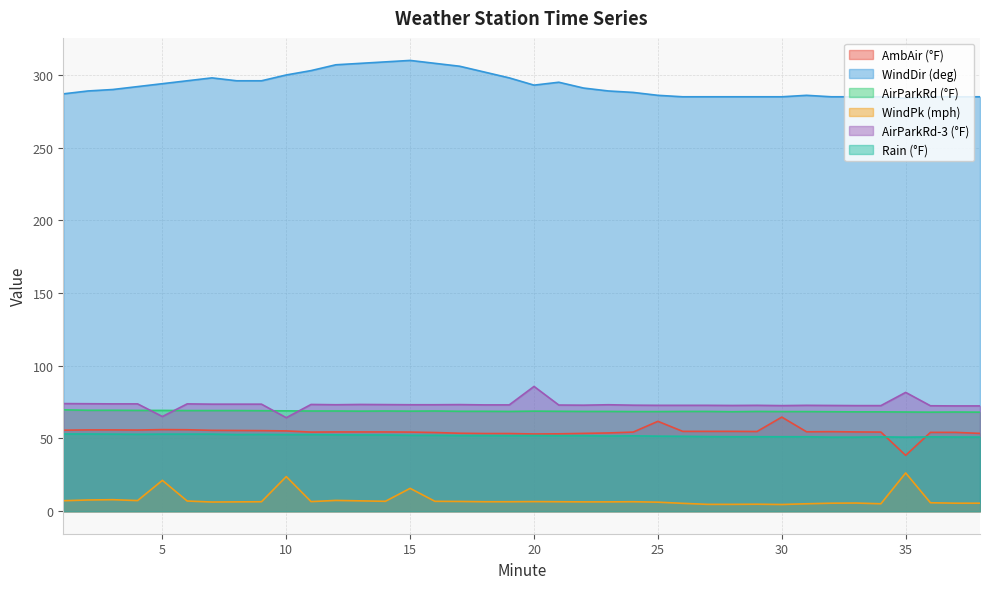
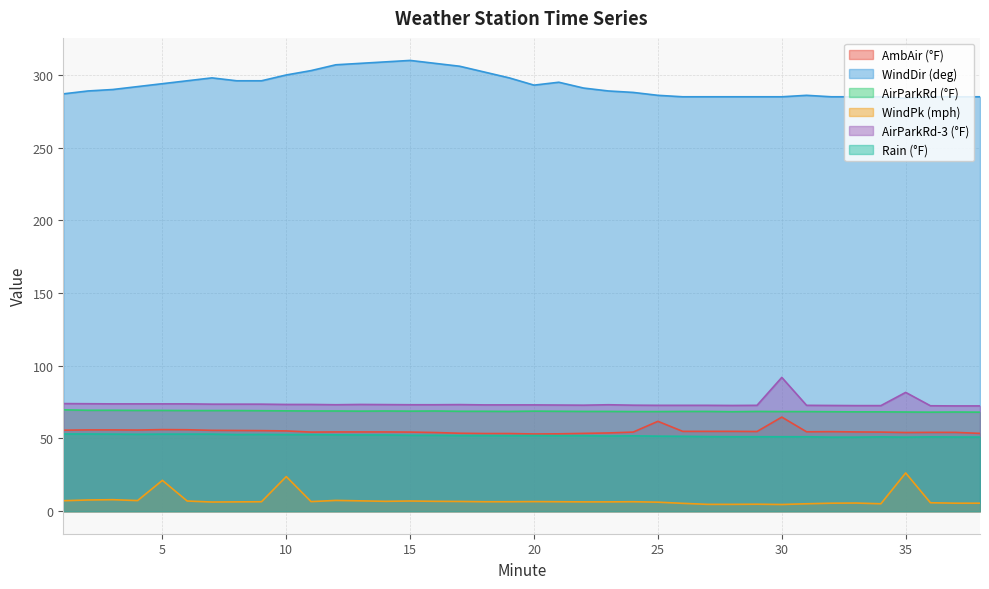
AirParkRd-3 (°F), 5: 65 -> 74
AirParkRd-3 (°F), 10: 64 -> 73
WindPk (mph), 15: 16 -> 7
AirParkRd-3 (°F), 20: 86 -> 73
AirParkRd-3 (°F), 30: 73 -> 92
AmbAir (°F), 35: 38 -> 54
